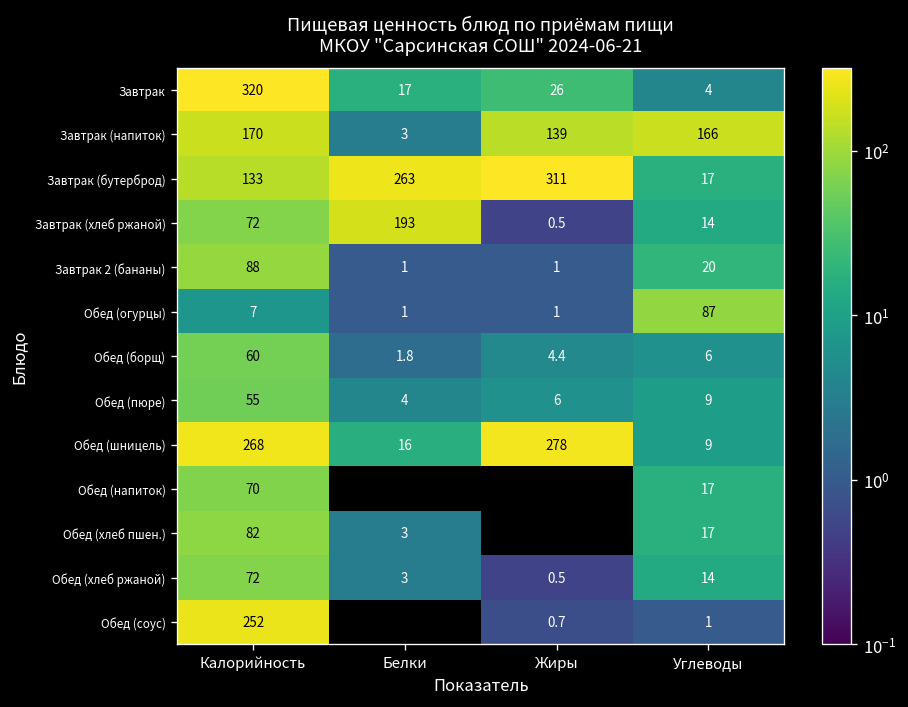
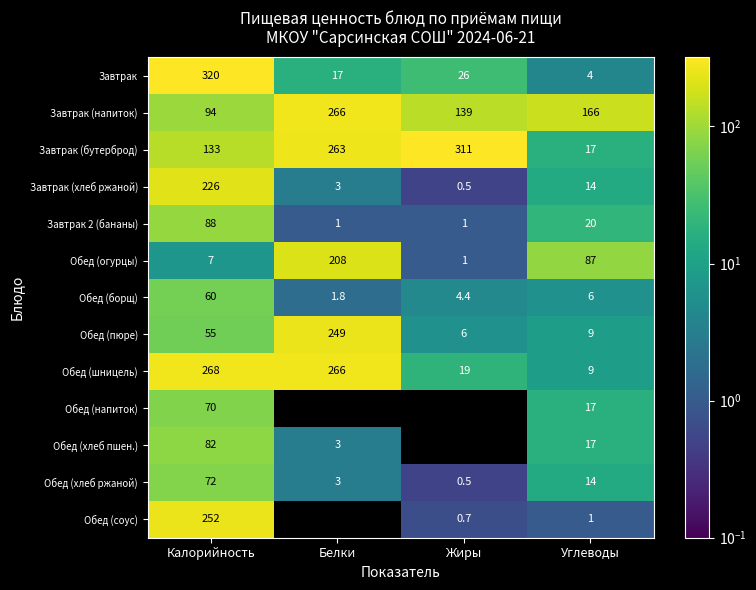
Завтрак (напиток), Калорийность: 170 -> 94
Завтрак (напиток), Белки: 3 -> 266
Завтрак (хлеб ржаной), Калорийность: 72 -> 226
Завтрак (хлеб ржаной), Белки: 193 -> 3
Обед (огурцы), Белки: 1 -> 208
Обед (пюре), Белки: 4 -> 249
Обед (шницель), Белки: 16 -> 266
Обед (шницель), Жиры: 278 -> 19
